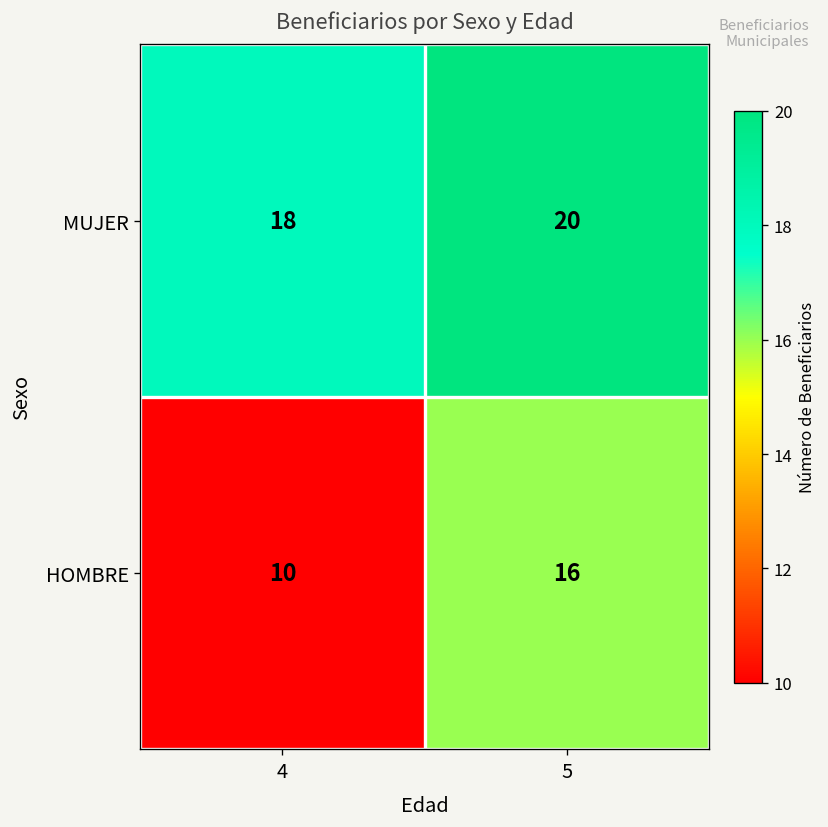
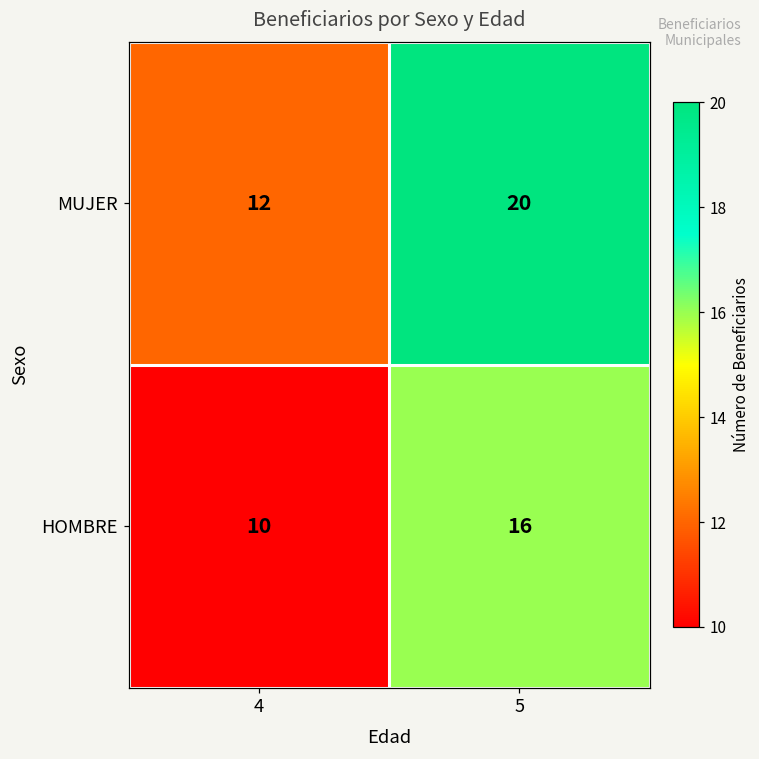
MUJER, 4: 18 -> 12
